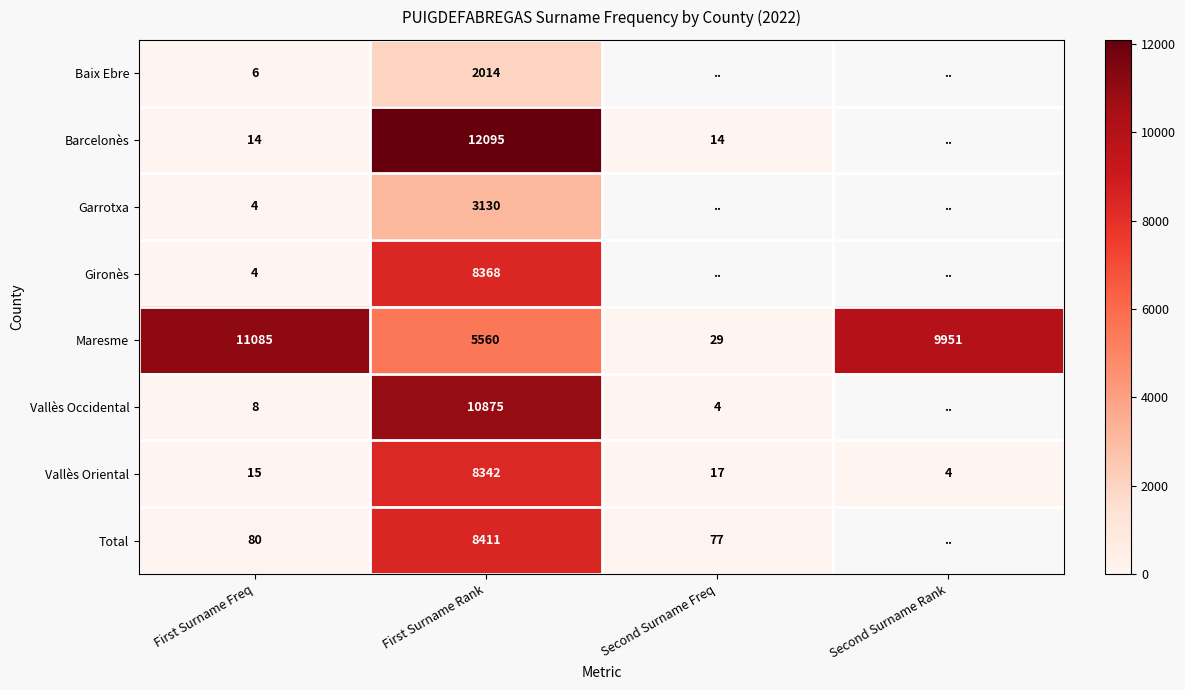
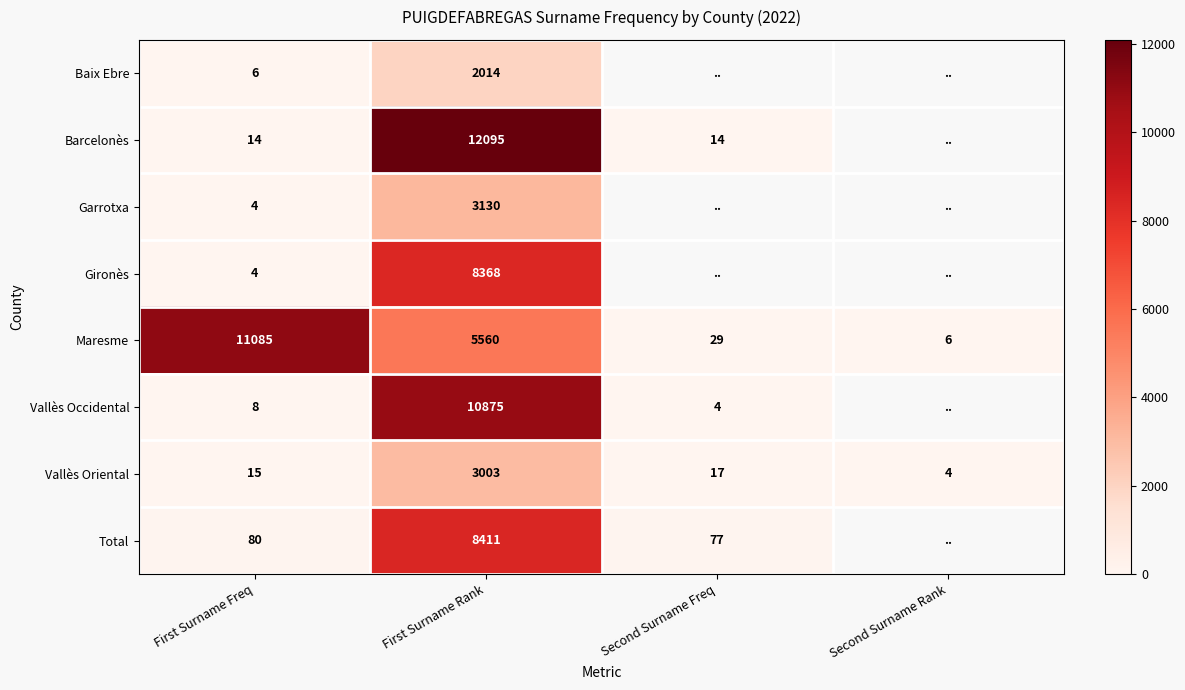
Maresme, Second Surname Rank: 9951 -> 6
Vallès Oriental, First Surname Rank: 8342 -> 3003
